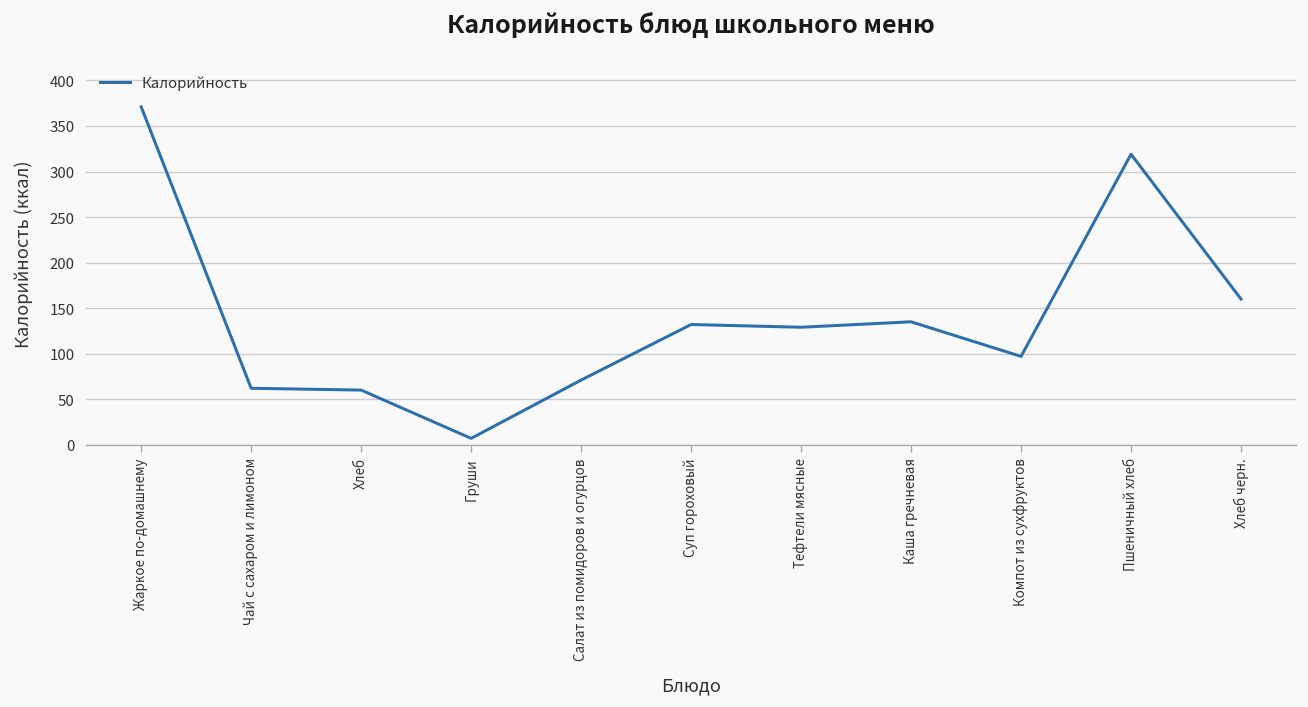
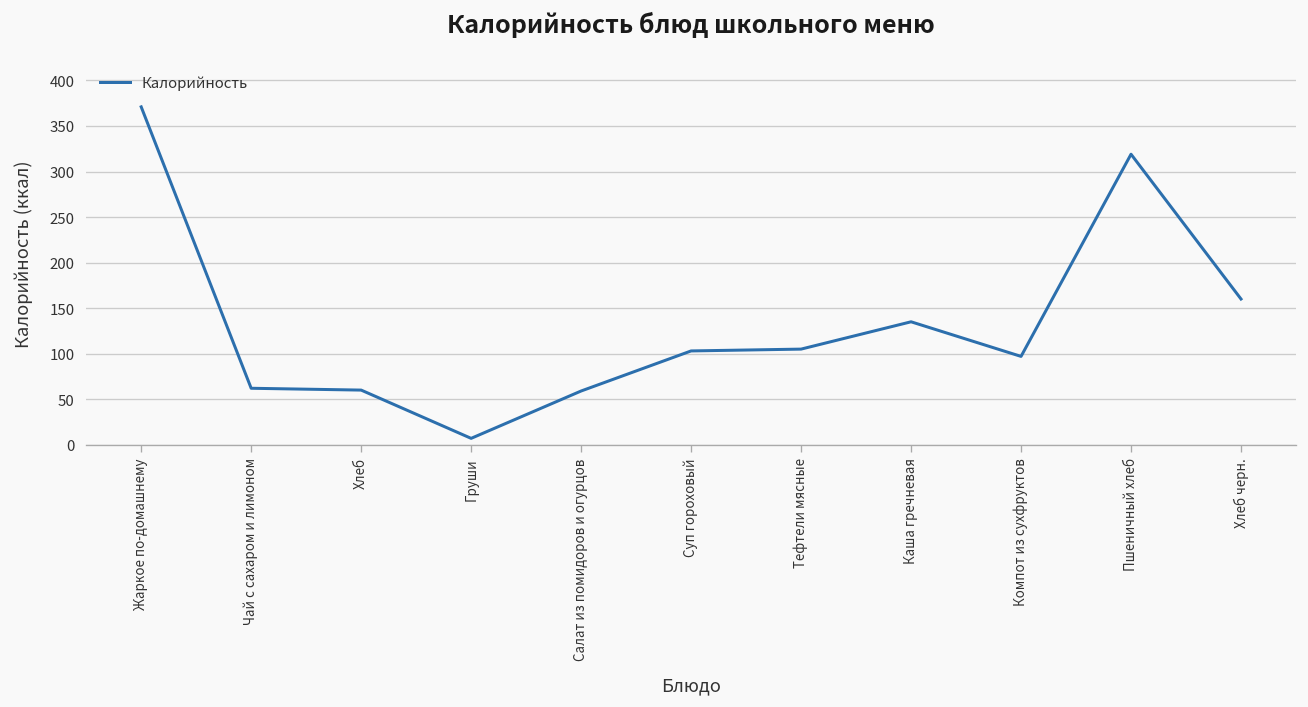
Салат из помидоров и огурцов: 70 -> 60
Суп гороховый: 130 -> 100
Тефтели мясные: 130 -> 110
